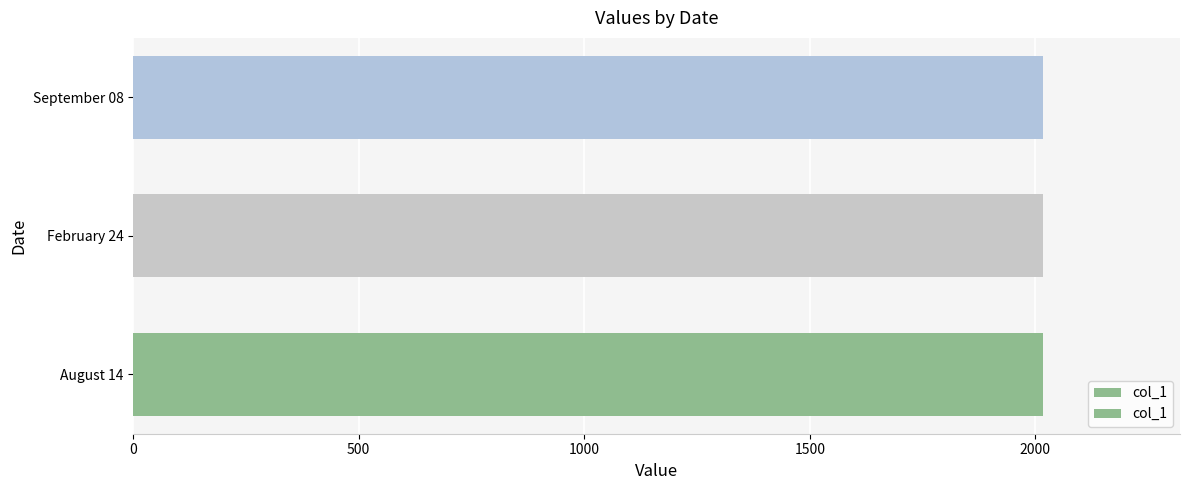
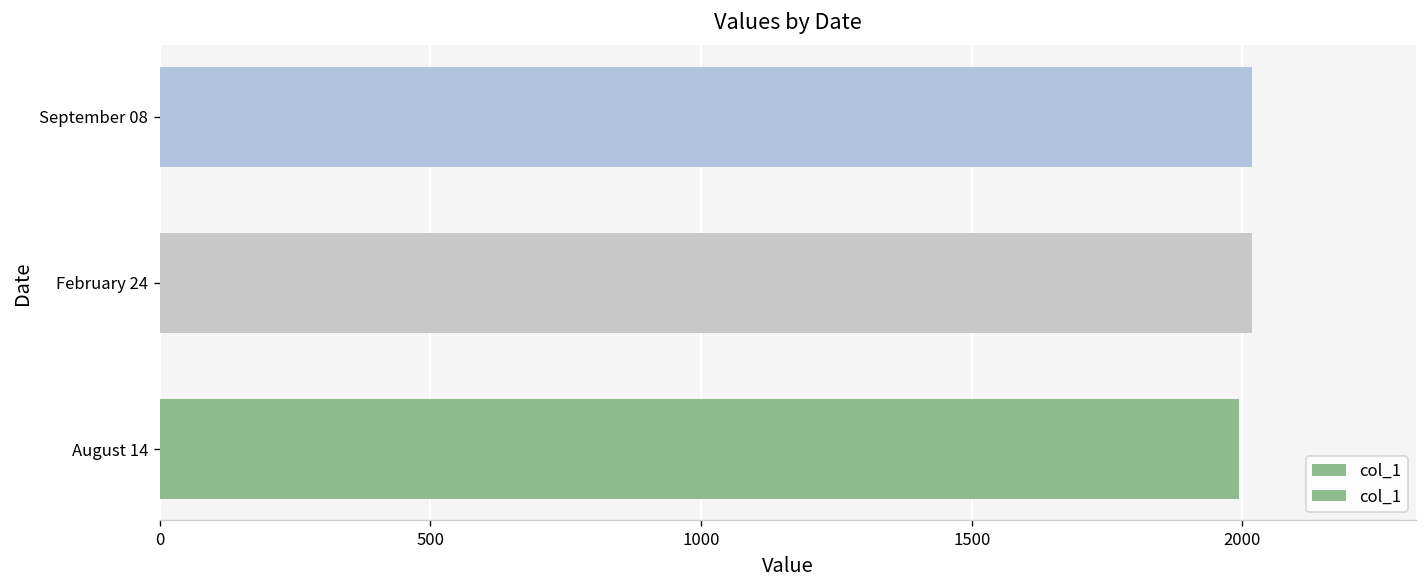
August 14: 2020 -> 1990
